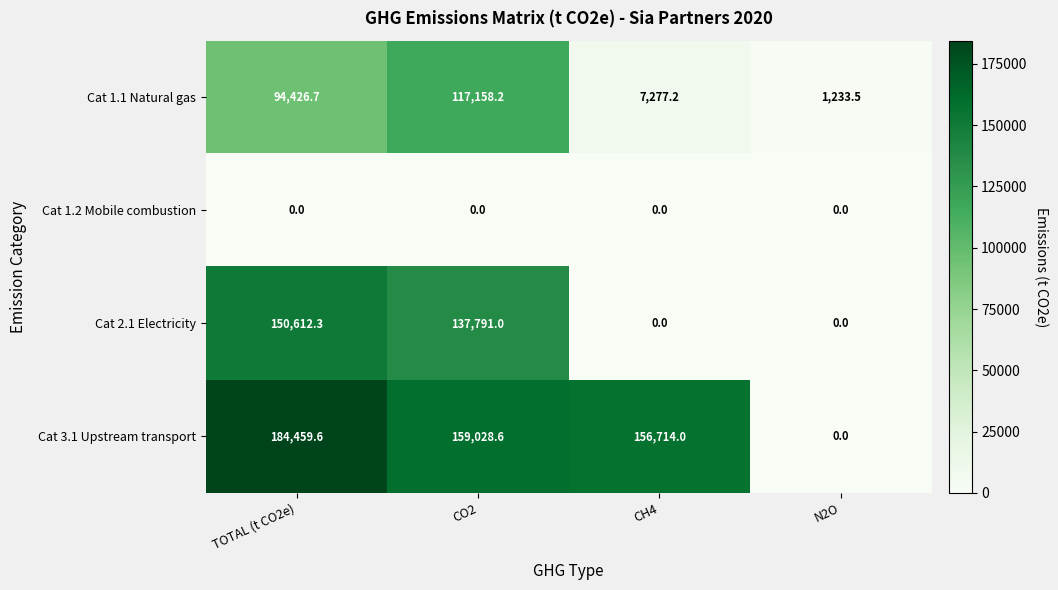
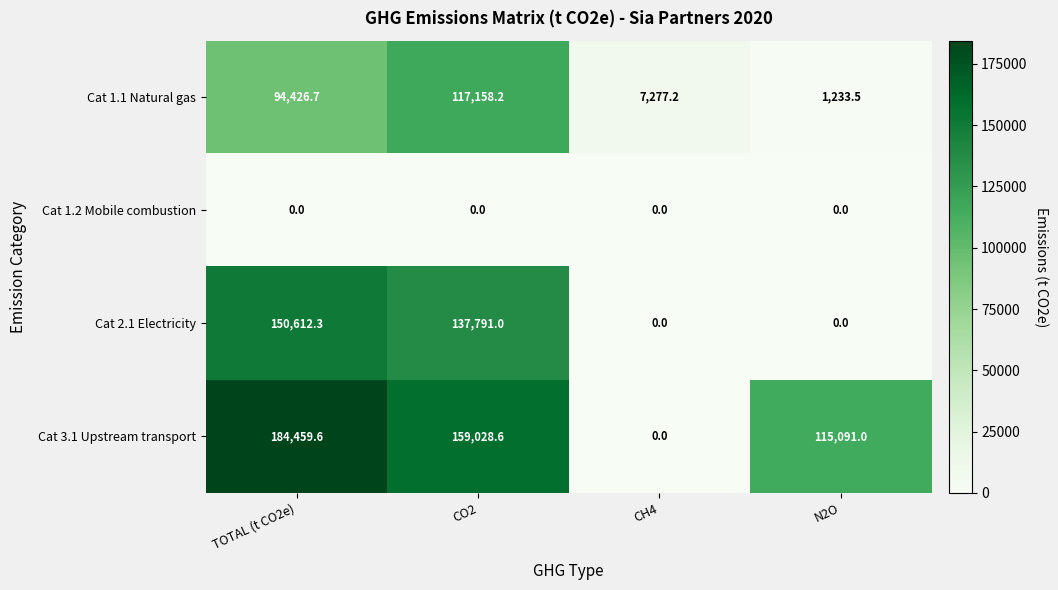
Cat 3.1 Upstream transport, CH4: 156,714.0 -> 0.0
Cat 3.1 Upstream transport, N2O: 0.0 -> 115,091.0
